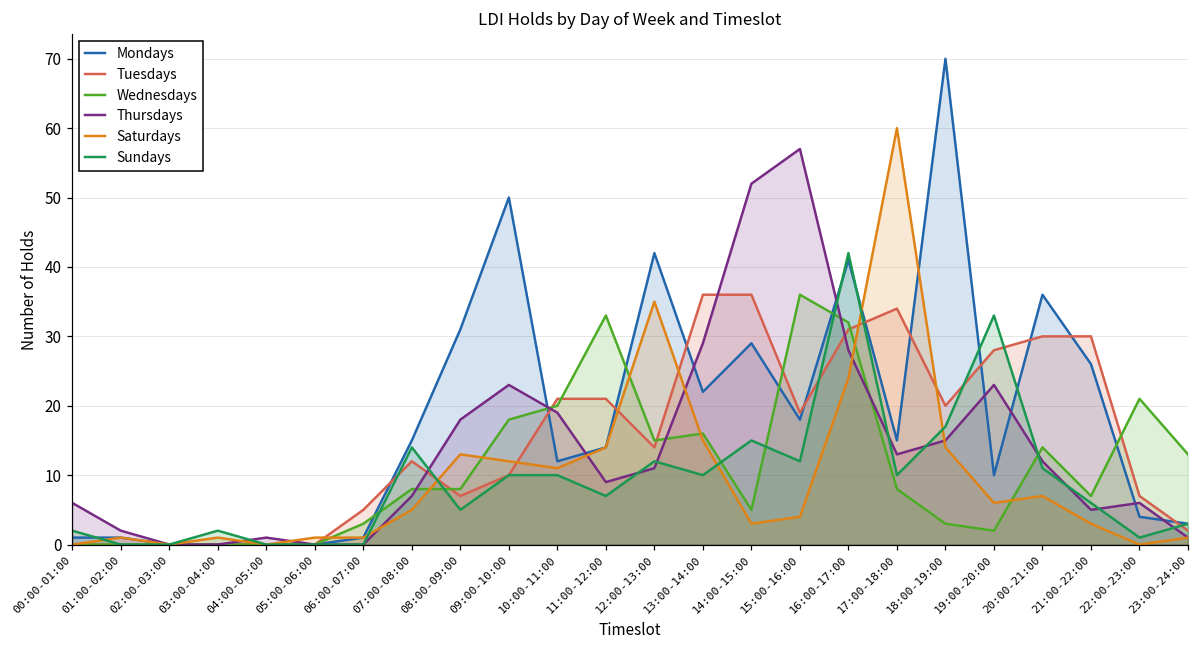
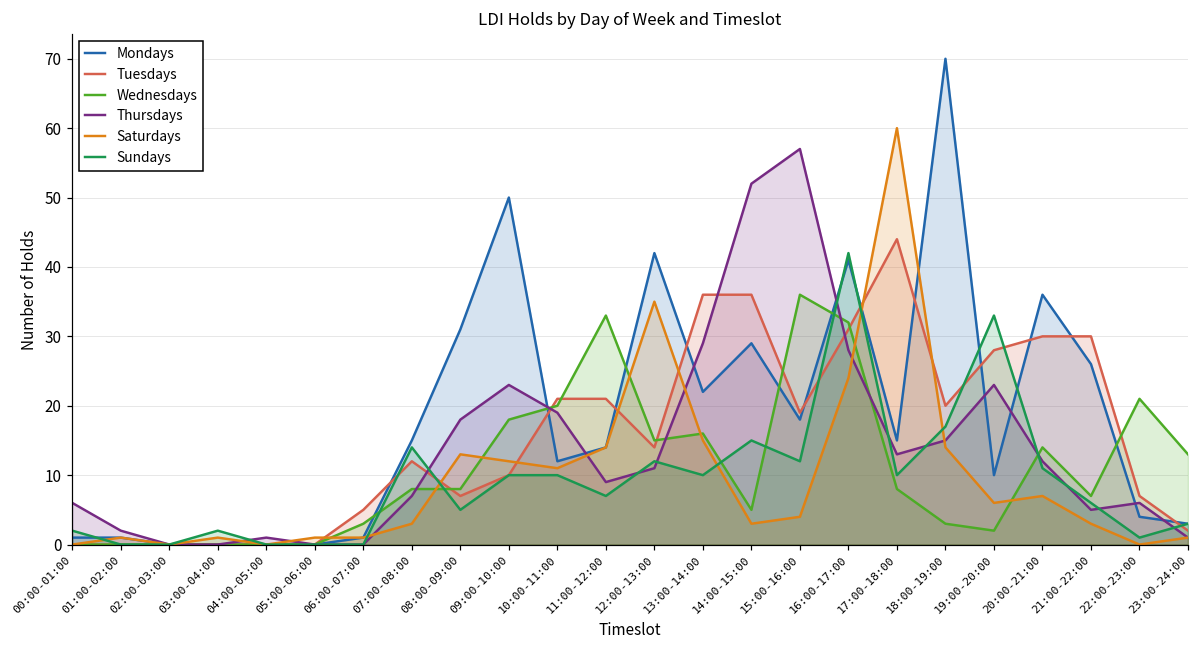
Saturdays, 07:00-08:00: 5 -> 3
Tuesdays, 17:00-18:00: 34 -> 44
